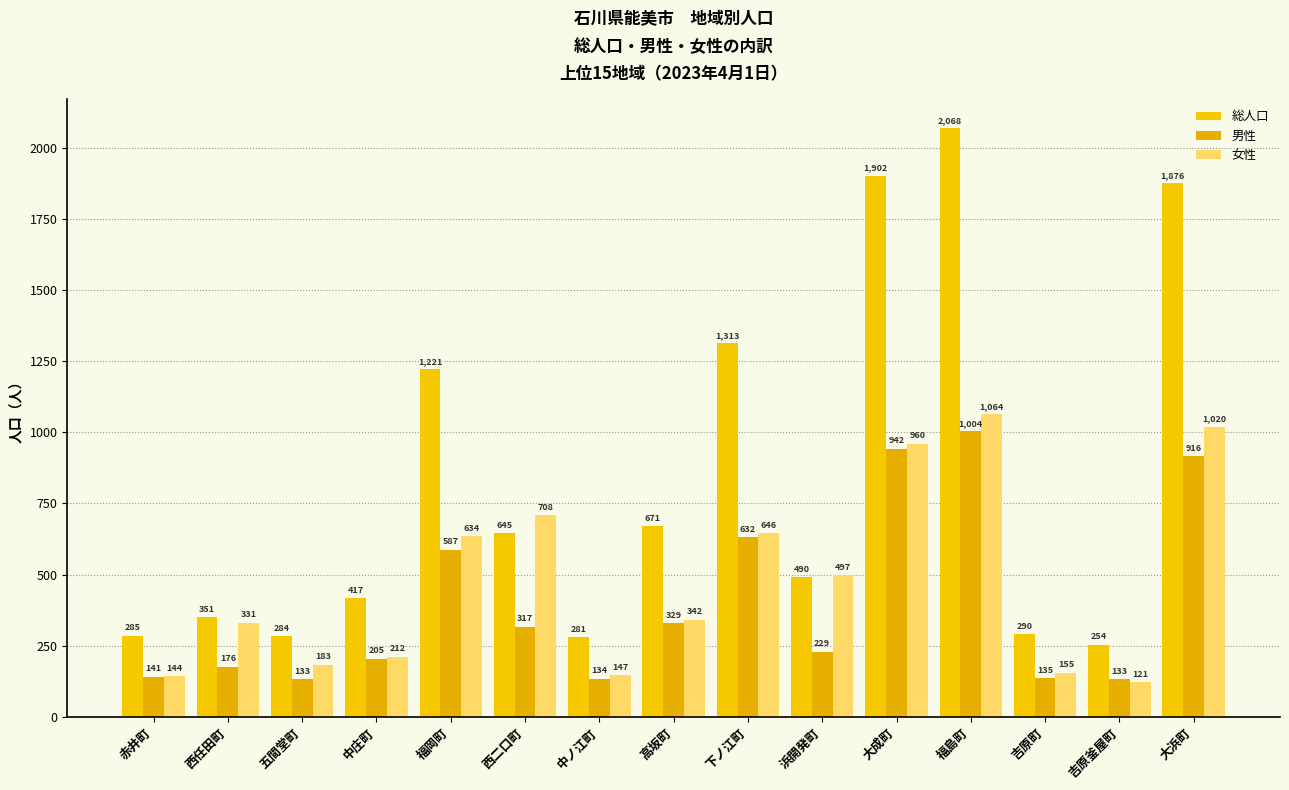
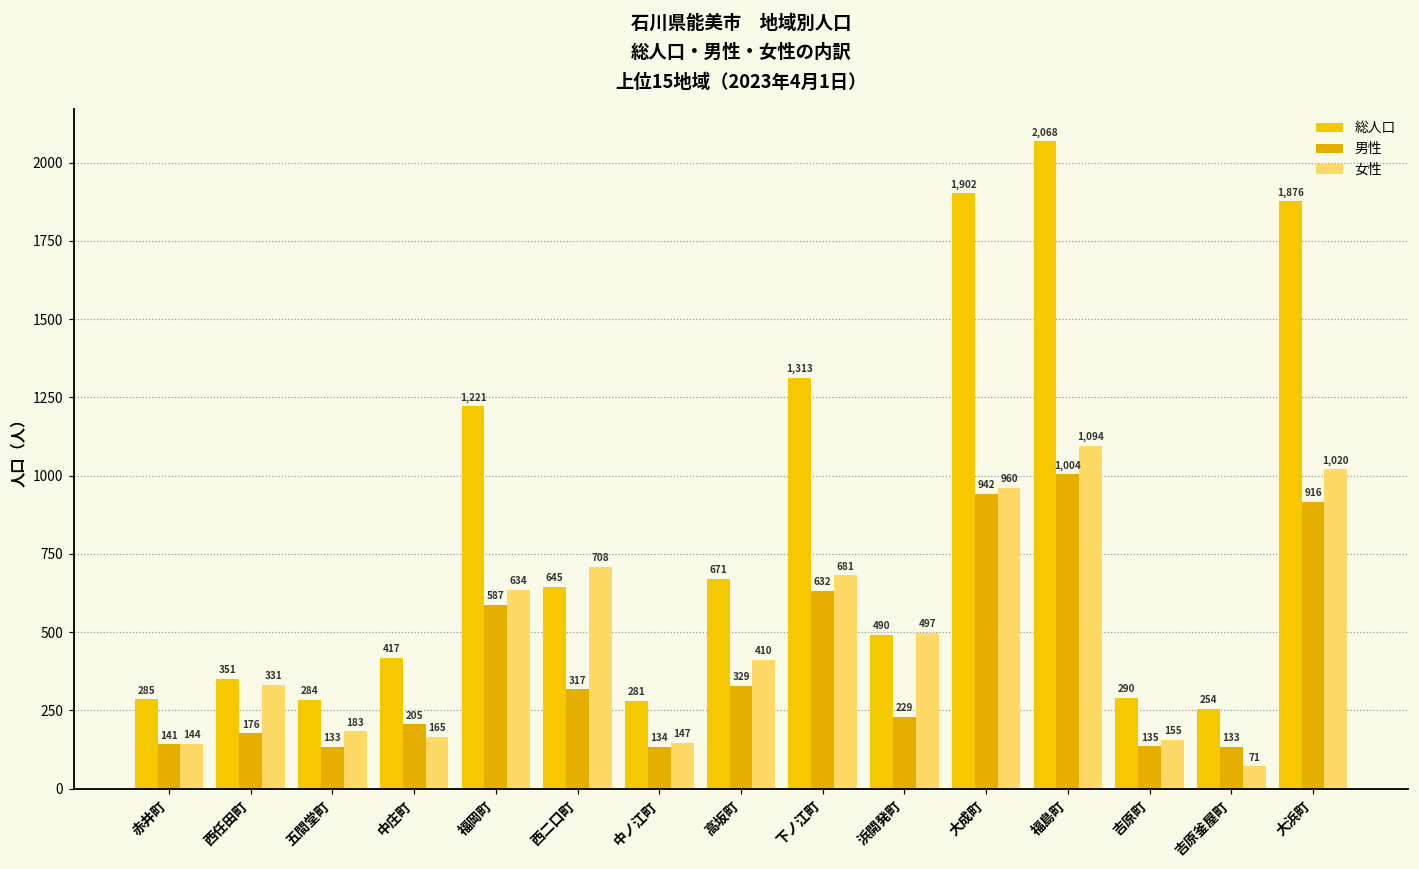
女性, 中庄町: 212 -> 165
女性, 高坂町: 342 -> 410
女性, 下ノ江町: 646 -> 681
女性, 福島町: 1,064 -> 1,094
女性, 吉原釜屋町: 121 -> 71
